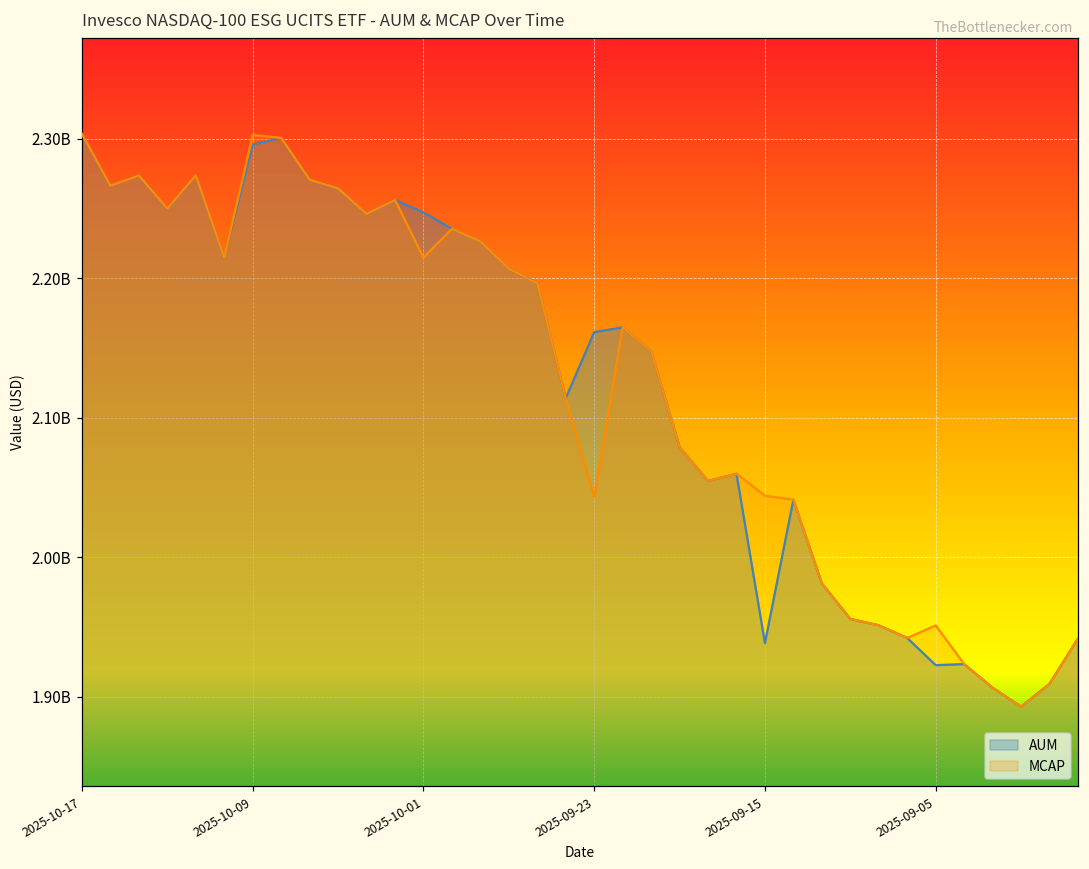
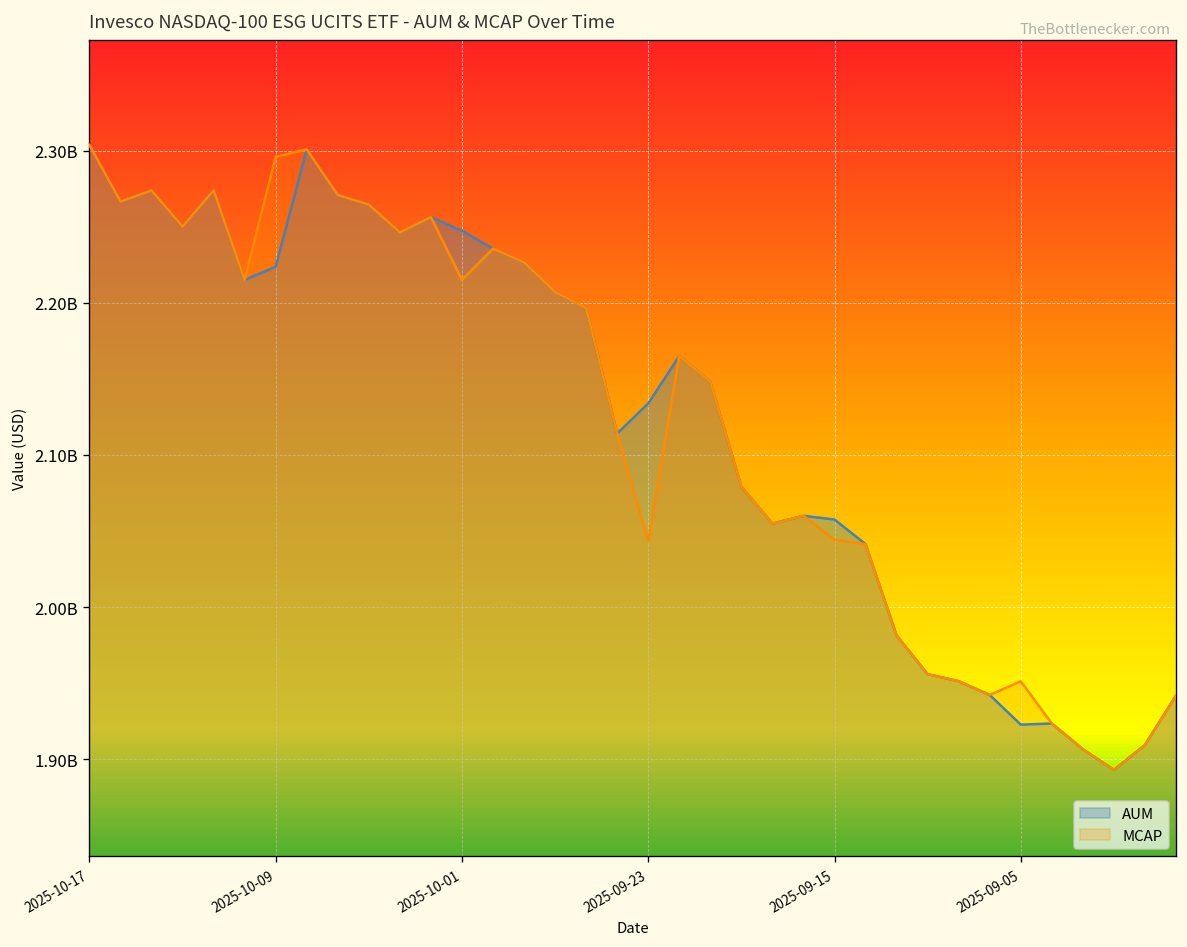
AUM, 2025-10-09: 2296000000 -> 2224000000
MCAP, 2025-10-09: 2303000000 -> 2296000000
AUM, 2025-09-23: 2162000000 -> 2134000000
AUM, 2025-09-15: 1939000000 -> 2058000000
